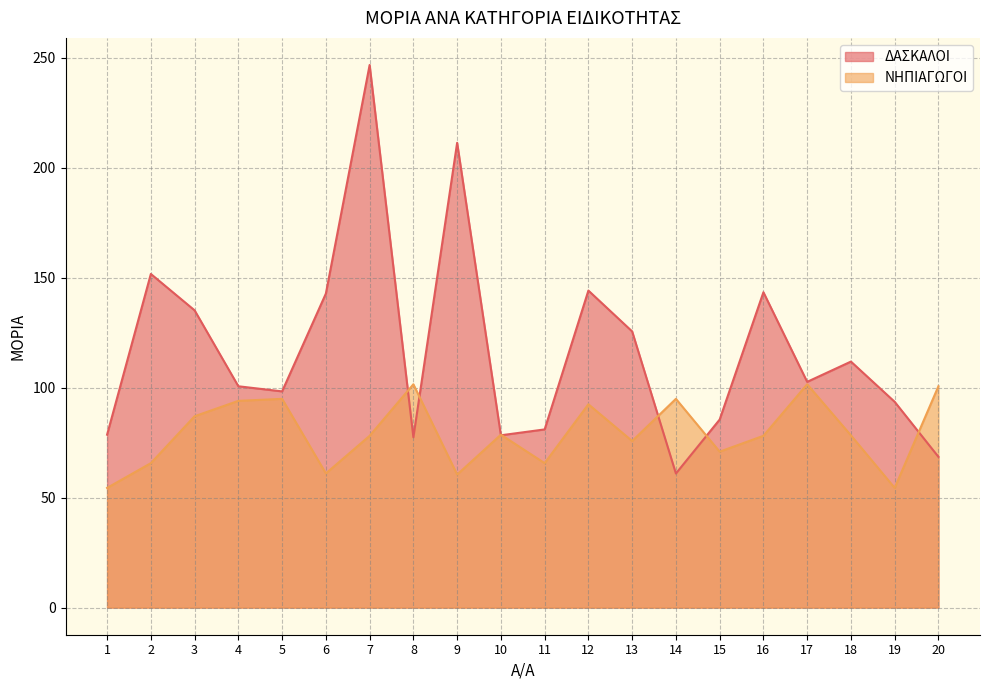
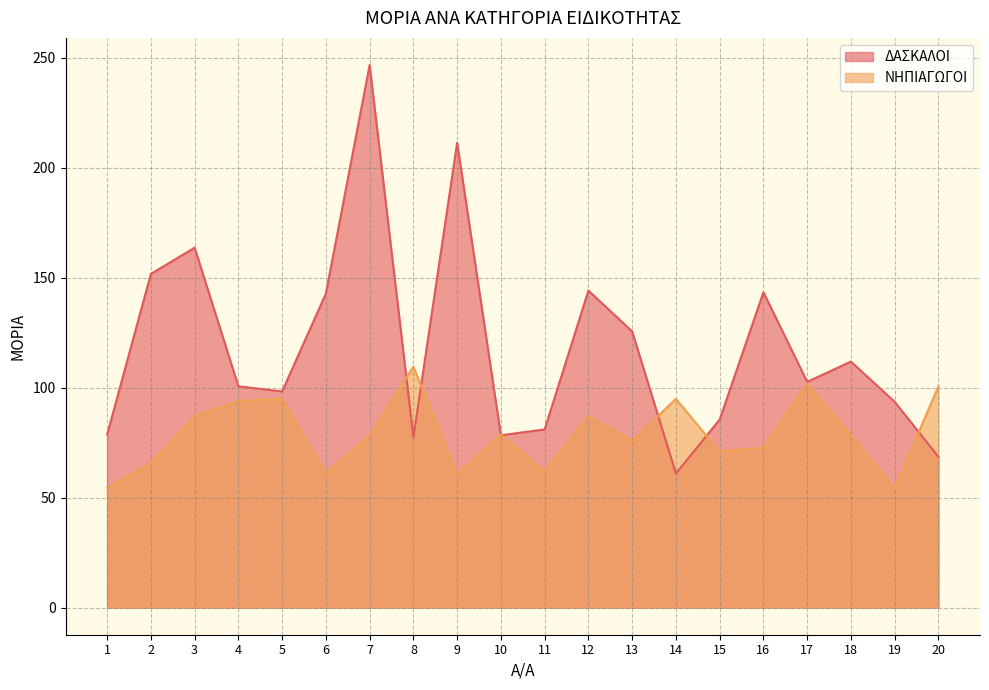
ΔΑΣΚΑΛΟΙ, 3: 135 -> 164
ΝΗΠΙΑΓΩΓΟΙ, 8: 102 -> 110
ΝΗΠΙΑΓΩΓΟΙ, 11: 66 -> 62
ΝΗΠΙΑΓΩΓΟΙ, 12: 92 -> 87
ΝΗΠΙΑΓΩΓΟΙ, 16: 78 -> 73
